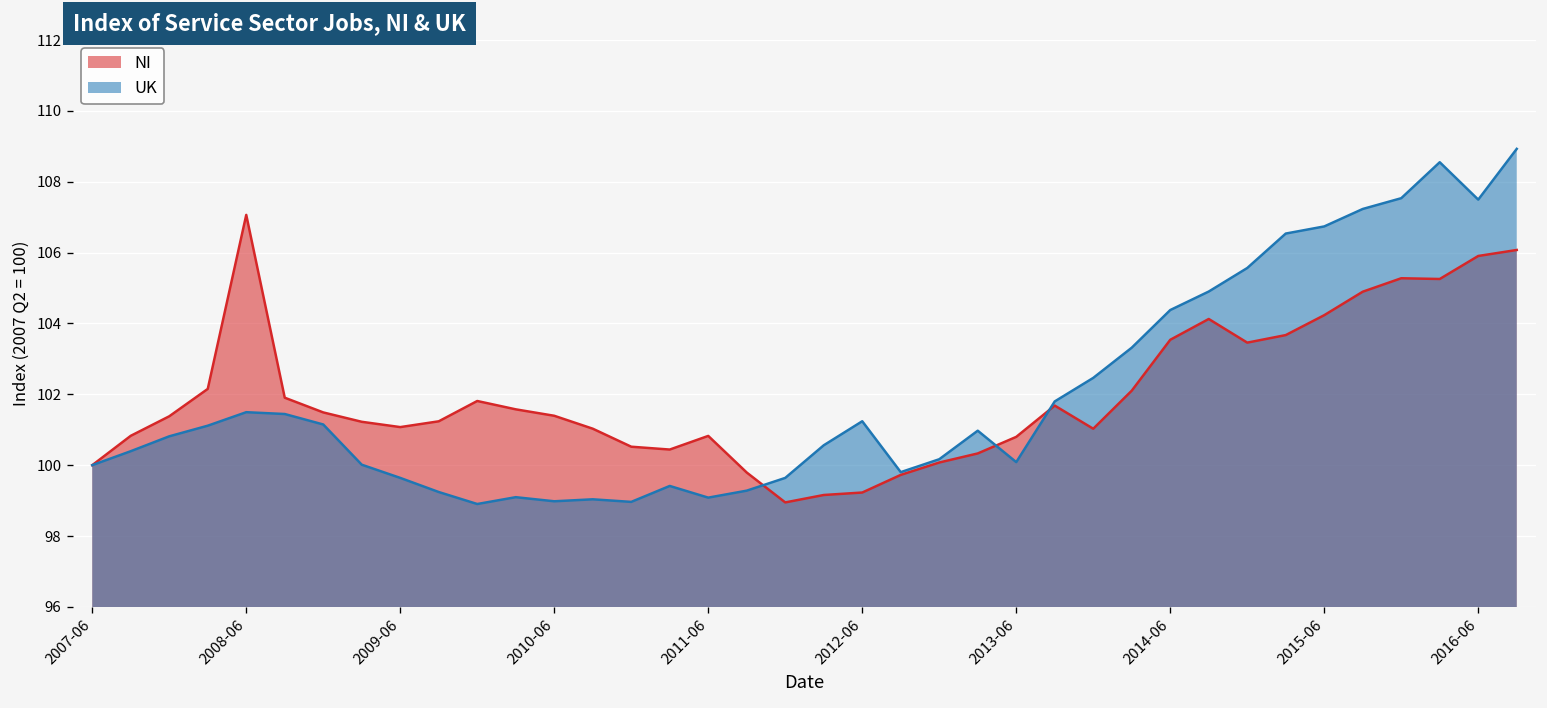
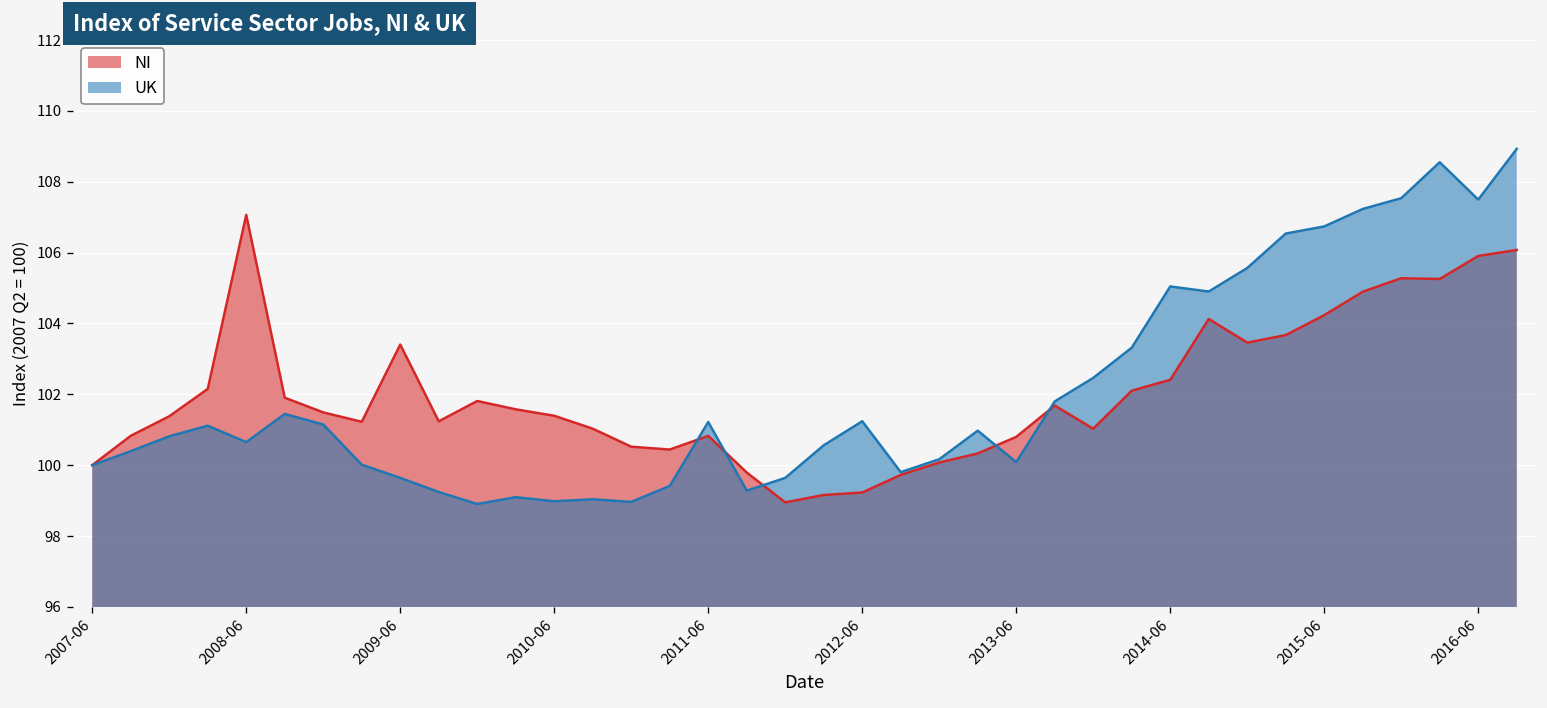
UK, 2008-06: 101.5 -> 100.7
NI, 2009-06: 101.1 -> 103.4
UK, 2011-06: 99.1 -> 101.2
NI, 2014-06: 103.5 -> 102.4
UK, 2014-06: 104.4 -> 105.0
